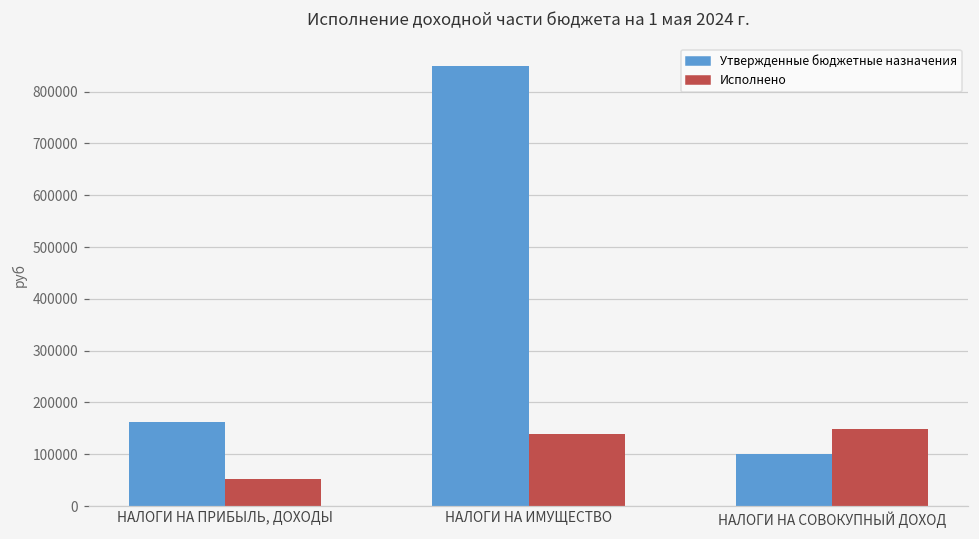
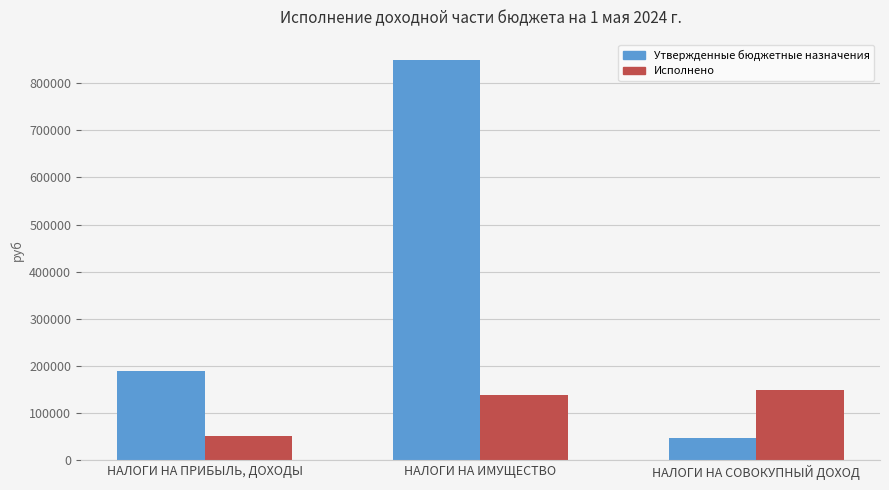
Утвержденные бюджетные назначения, НАЛОГИ НА ПРИБЫЛЬ, ДОХОДЫ: 160000 -> 190000
Утвержденные бюджетные назначения, НАЛОГИ НА СОВОКУПНЫЙ ДОХОД: 100000 -> 50000
